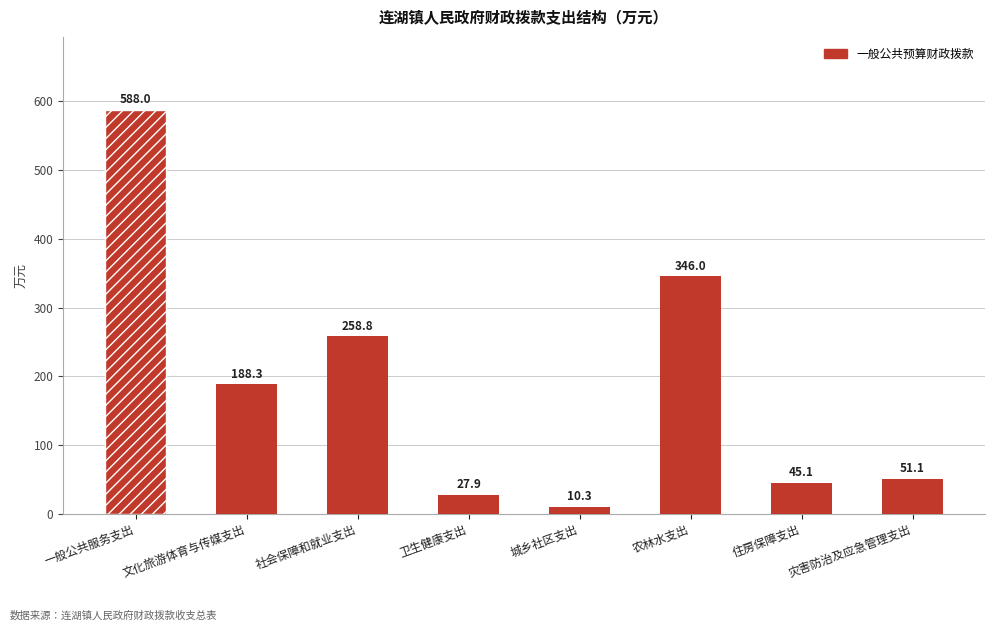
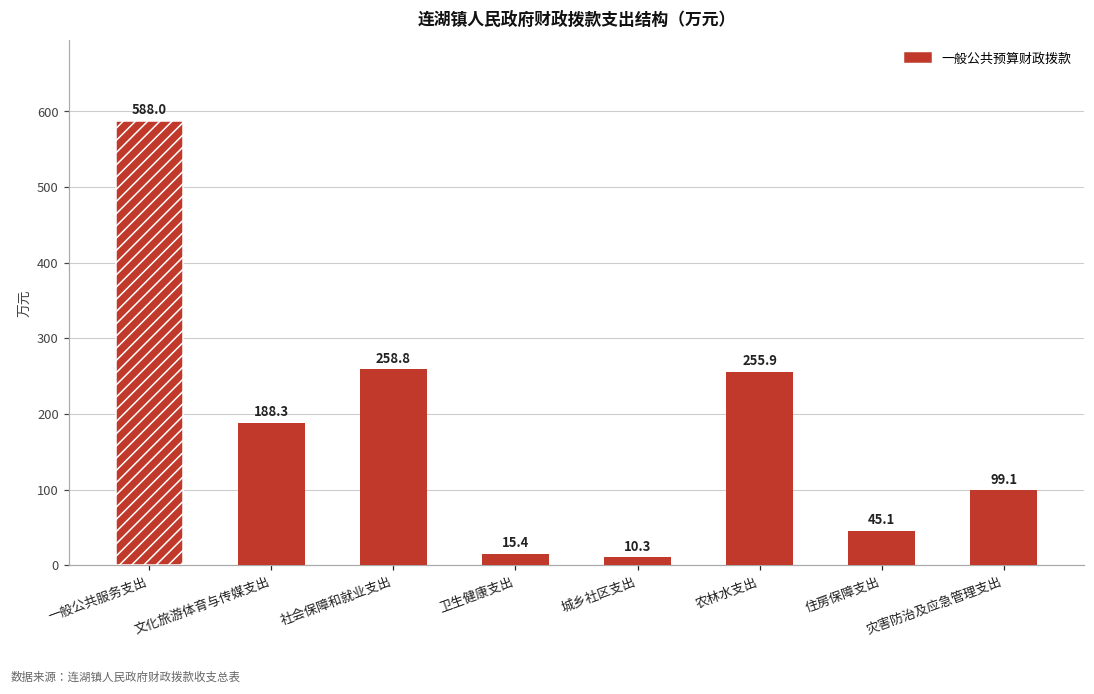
卫生健康支出: 27.9 -> 15.4
农林水支出: 346.0 -> 255.9
灾害防治及应急管理支出: 51.1 -> 99.1
